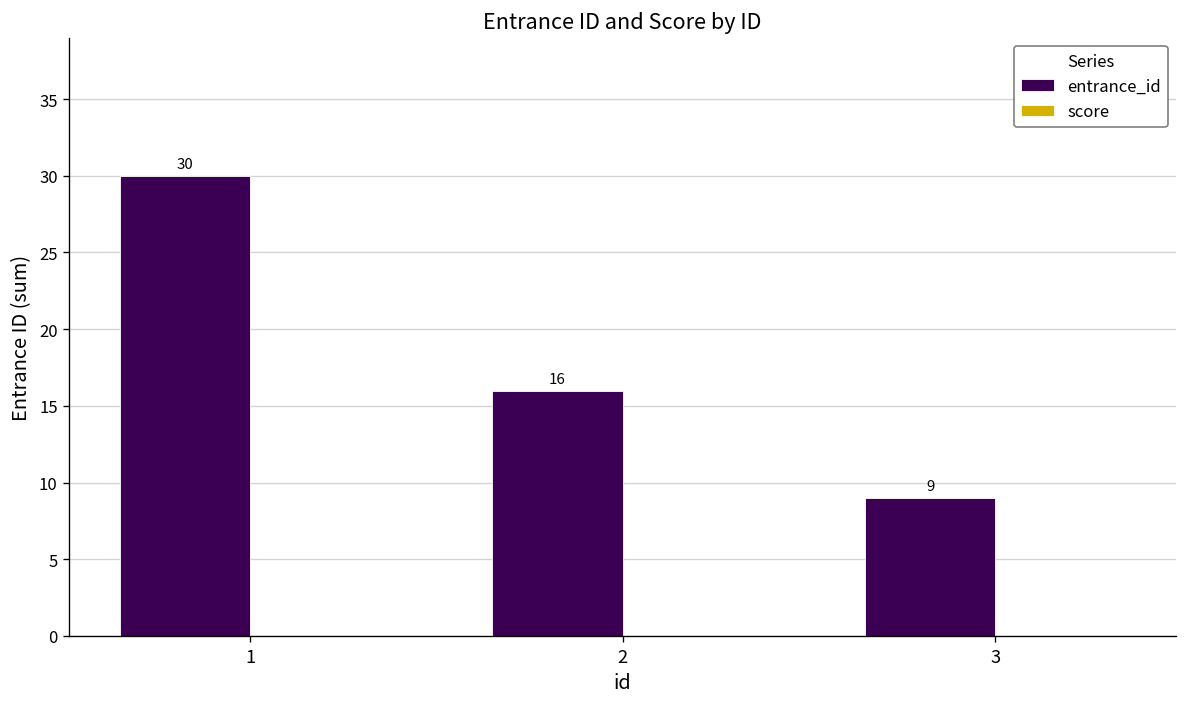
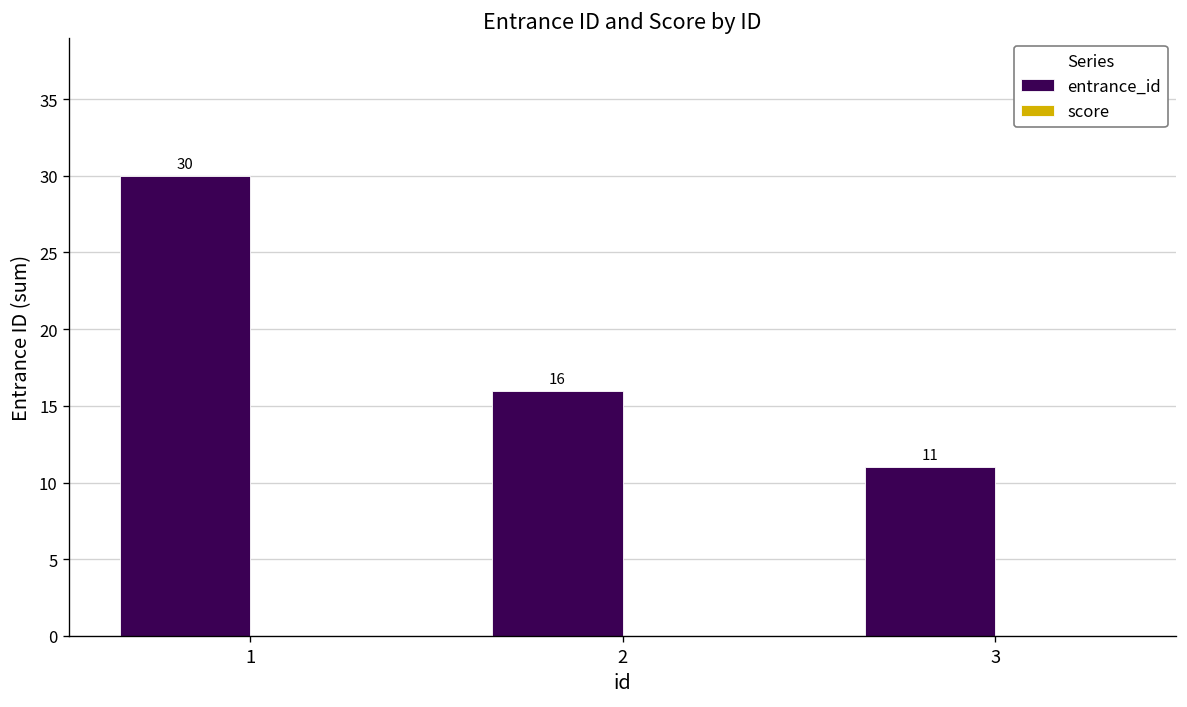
entrance_id, 3: 9 -> 11
